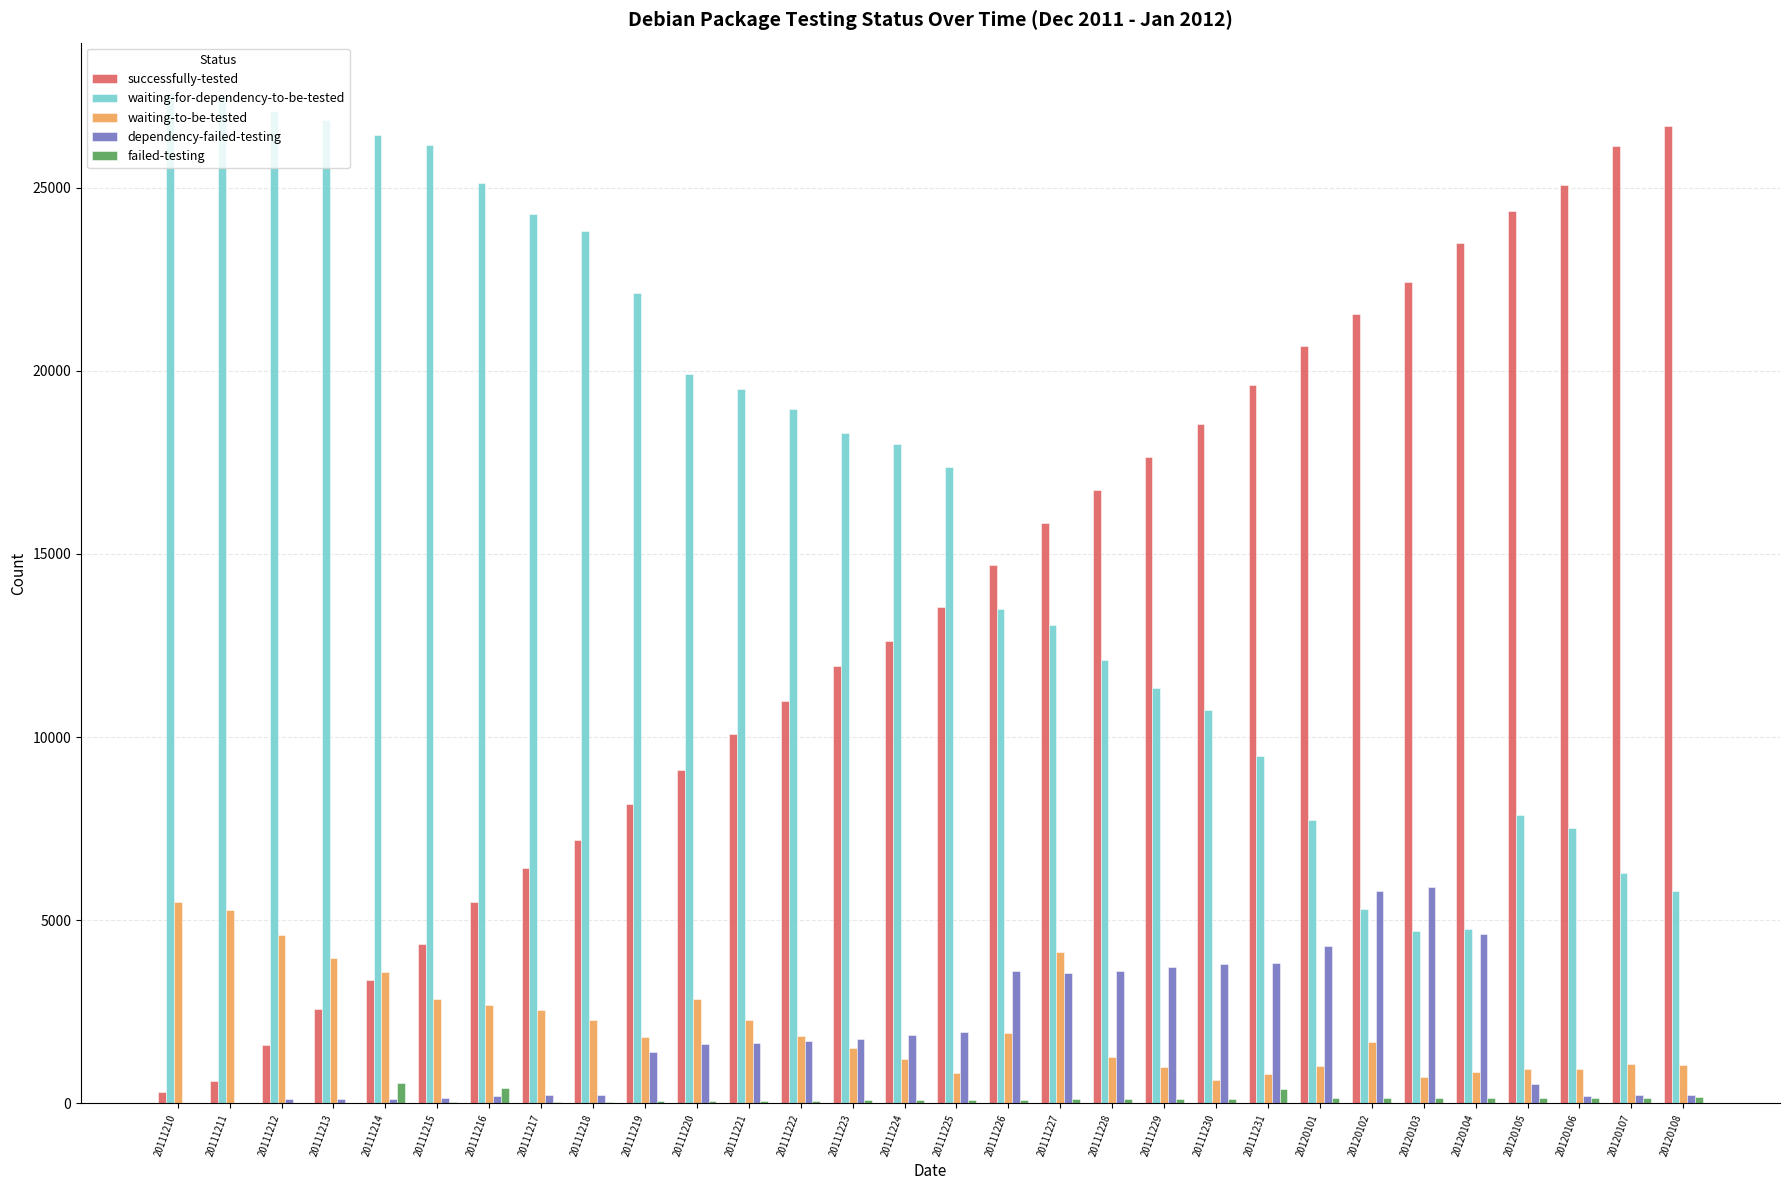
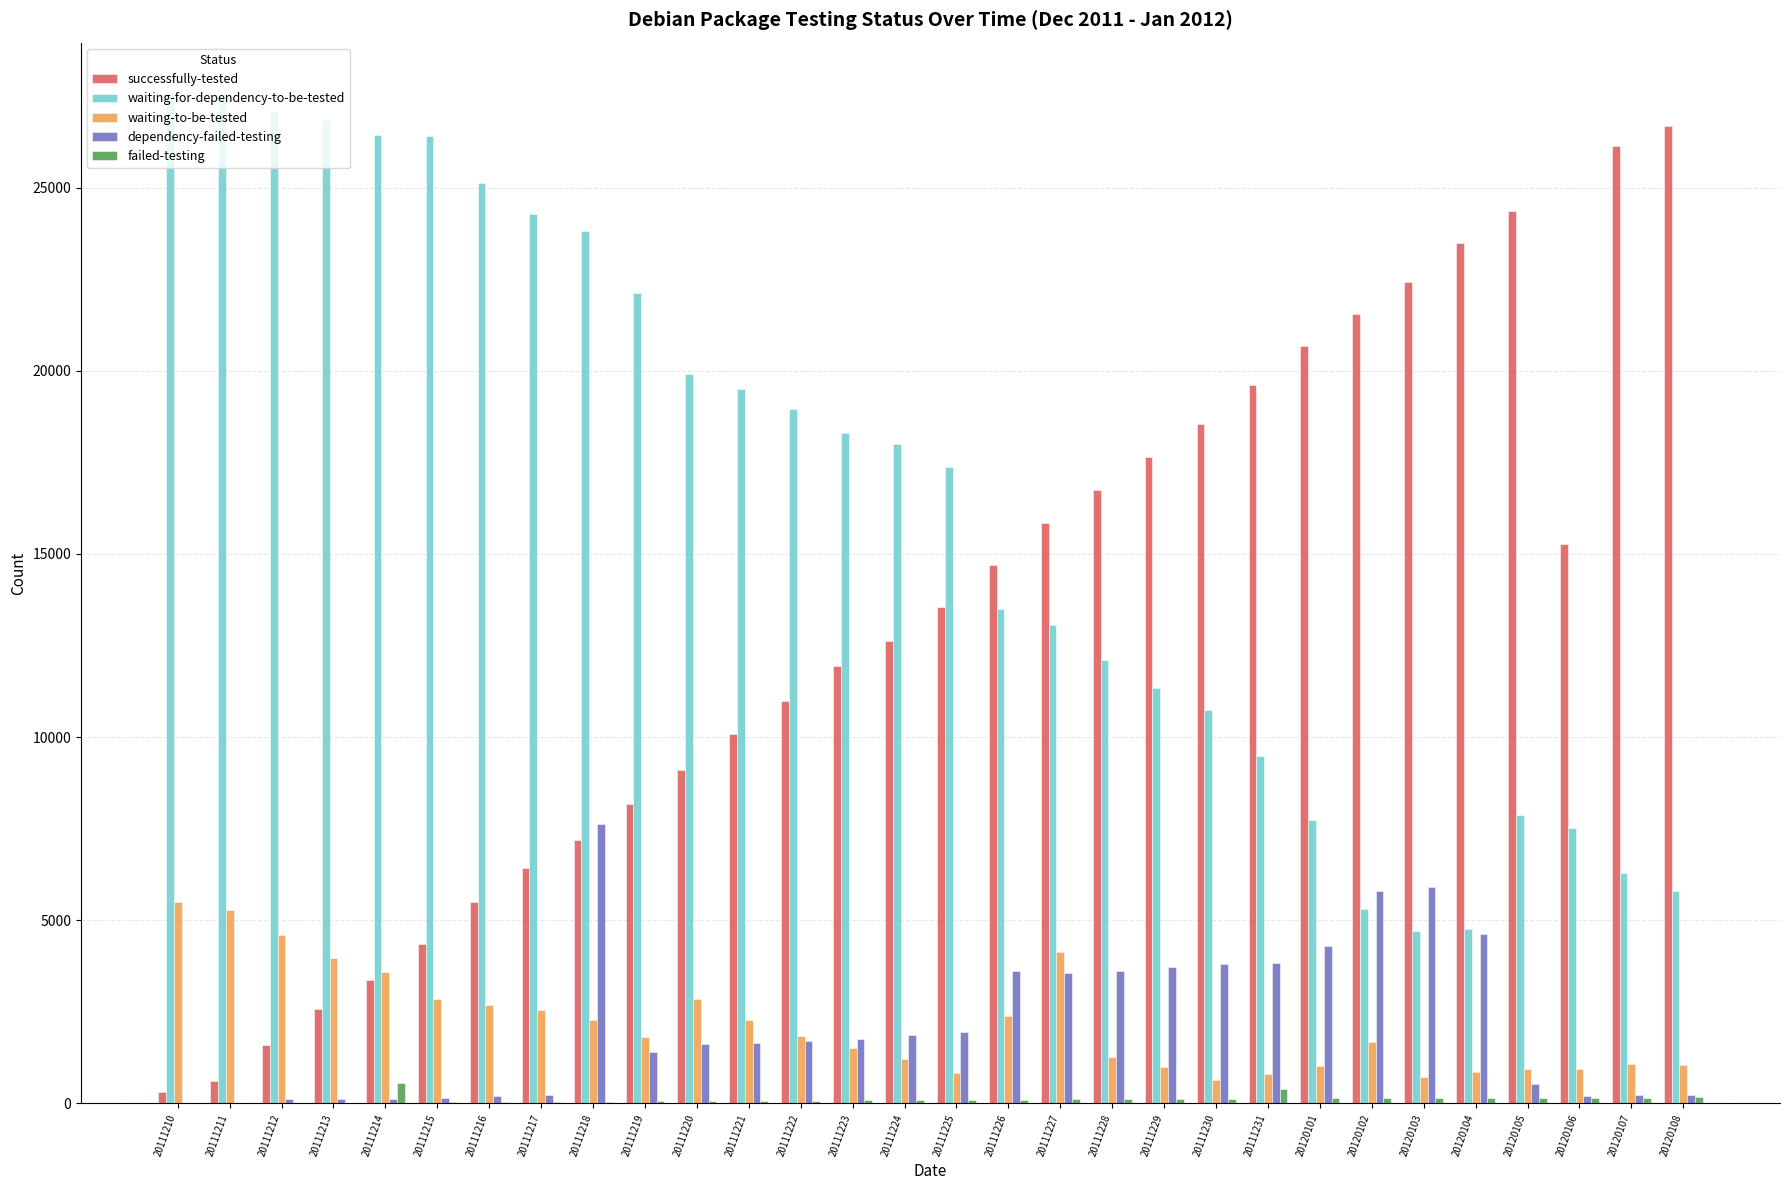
waiting-for-dependency-to-be-tested, 20111215: 26200 -> 26400
failed-testing, 20111216: 400 -> 0
dependency-failed-testing, 20111218: 200 -> 7600
waiting-to-be-tested, 20111226: 1900 -> 2400
successfully-tested, 20120106: 25100 -> 15300
